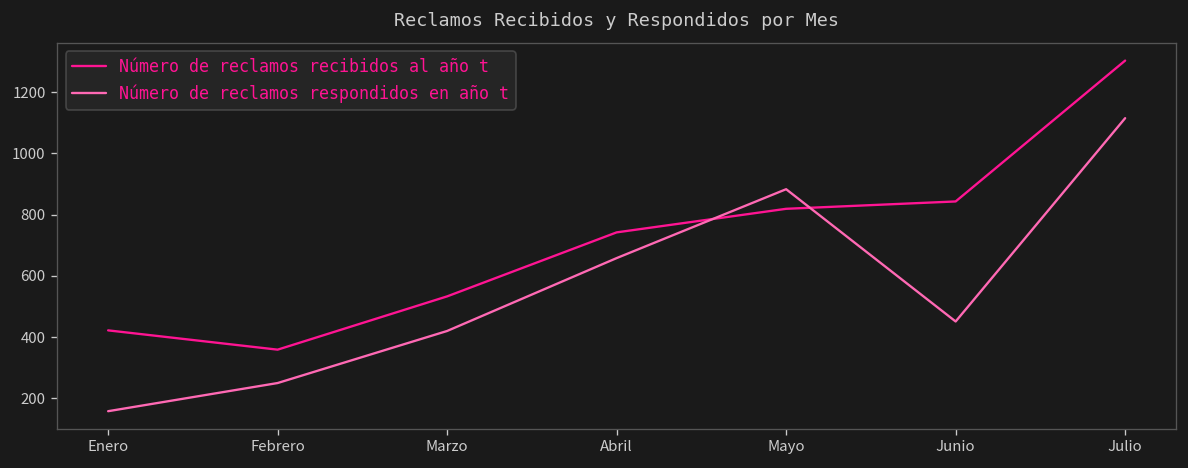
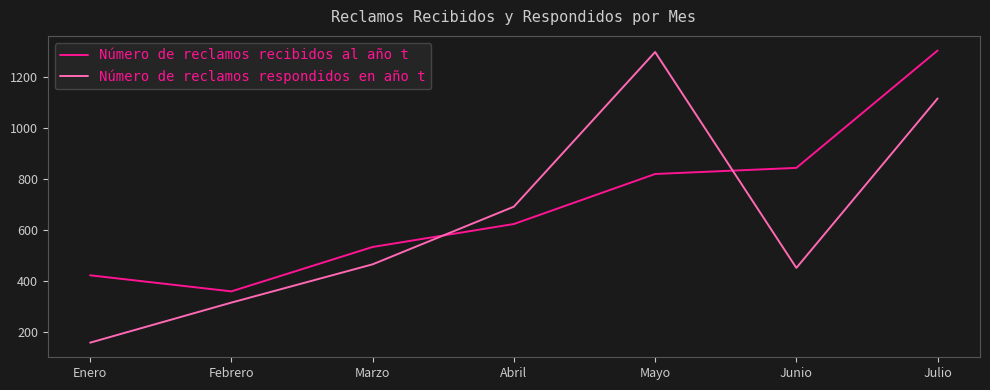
Número de reclamos respondidos en año t, Febrero: 250 -> 320
Número de reclamos respondidos en año t, Marzo: 420 -> 470
Número de reclamos recibidos al año t, Abril: 740 -> 620
Número de reclamos respondidos en año t, Abril: 660 -> 690
Número de reclamos respondidos en año t, Mayo: 880 -> 1300
